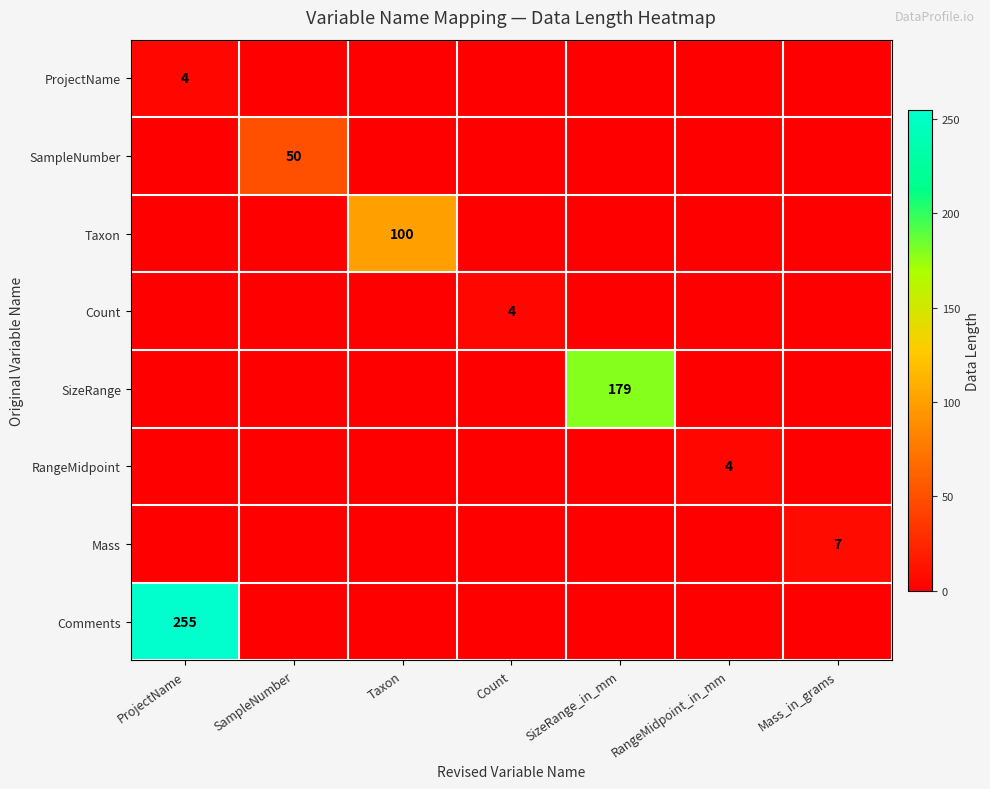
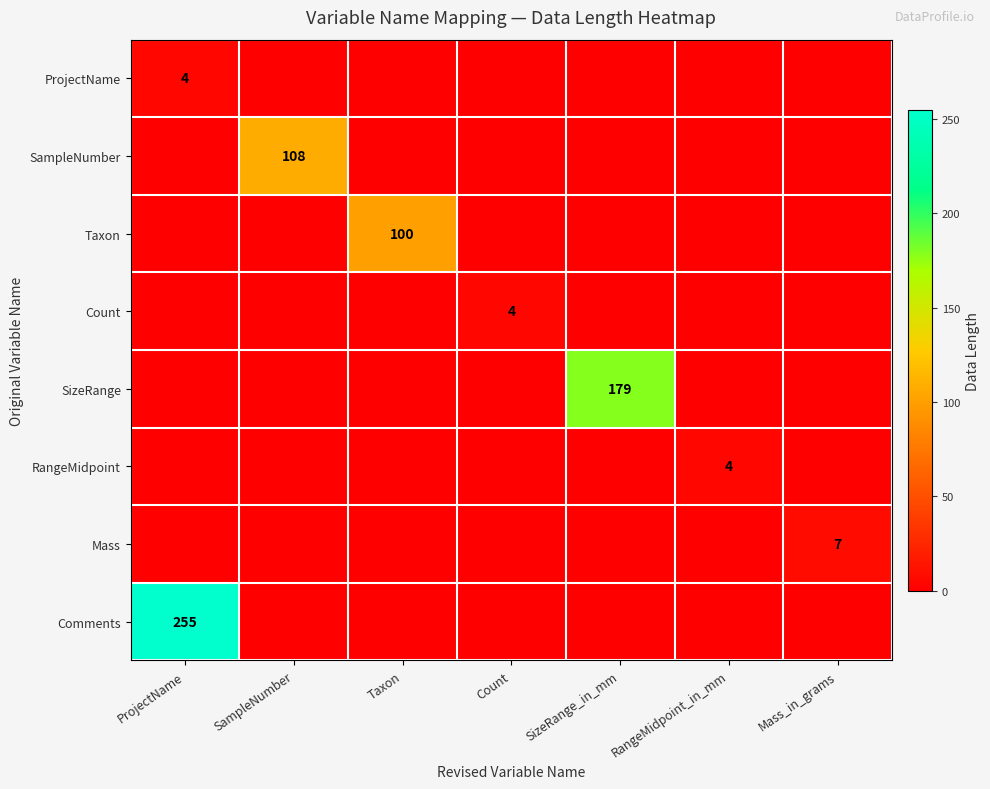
SampleNumber, SampleNumber: 50 -> 108
